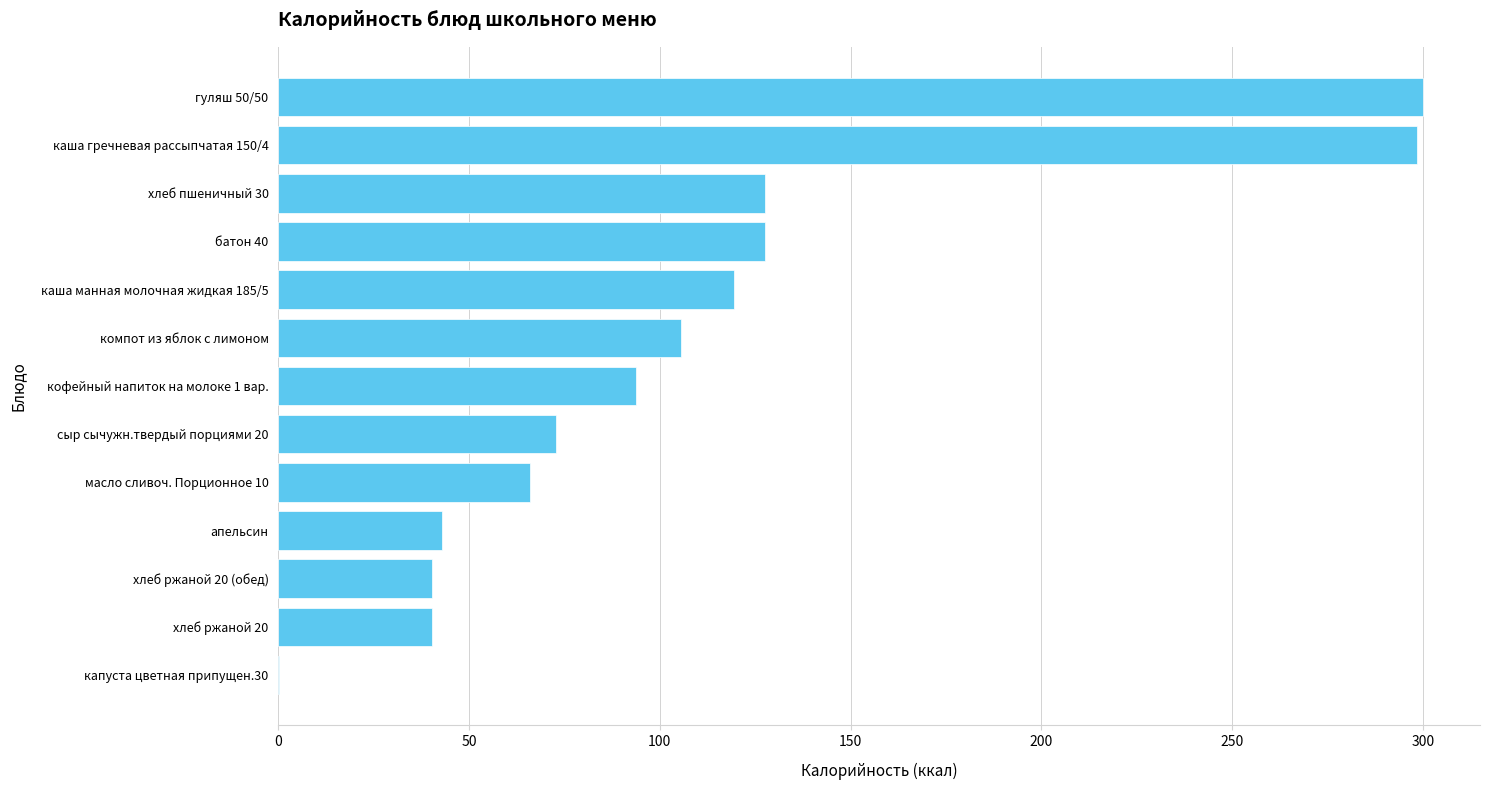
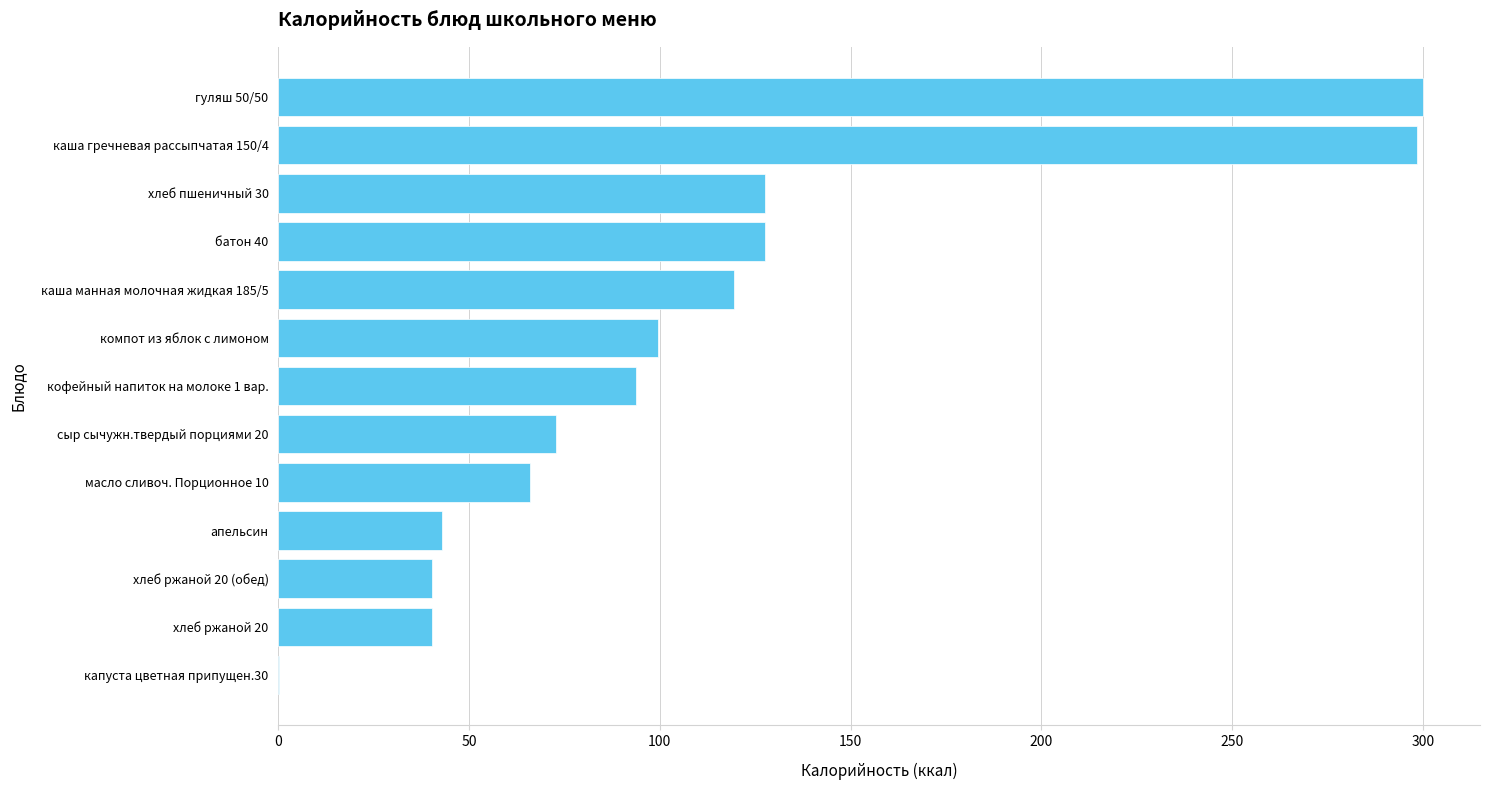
компот из яблок с лимоном: 106 -> 99
